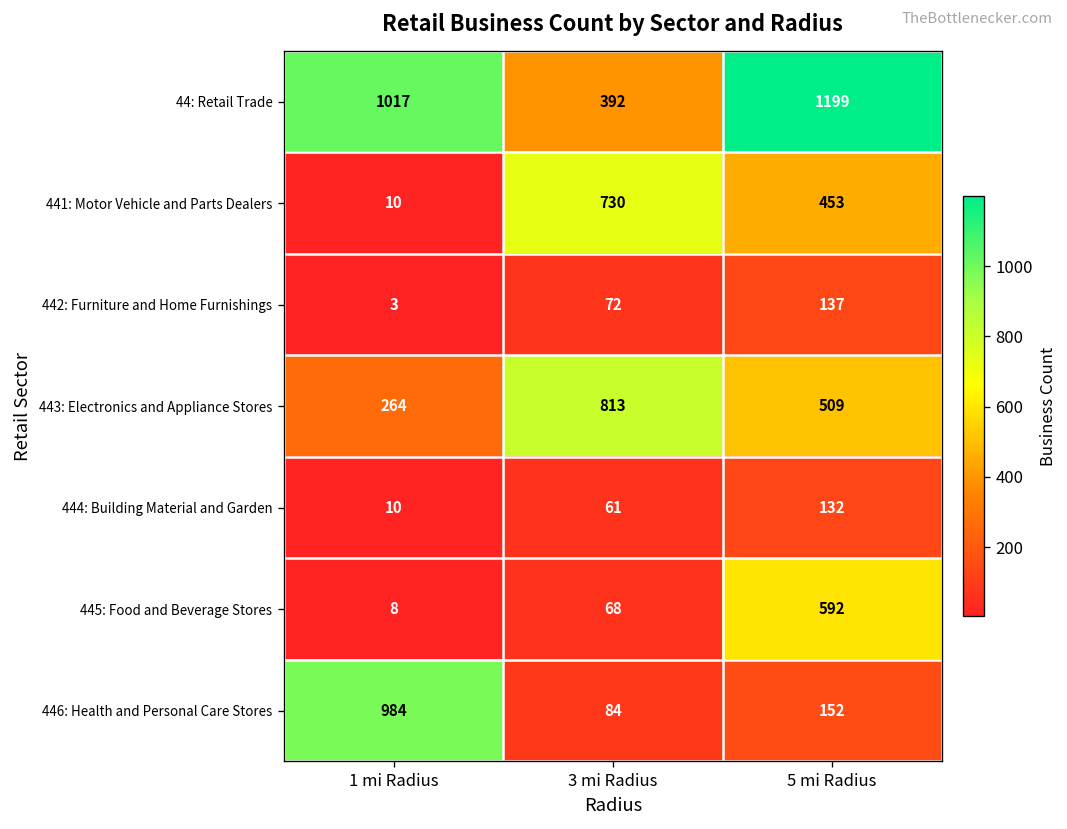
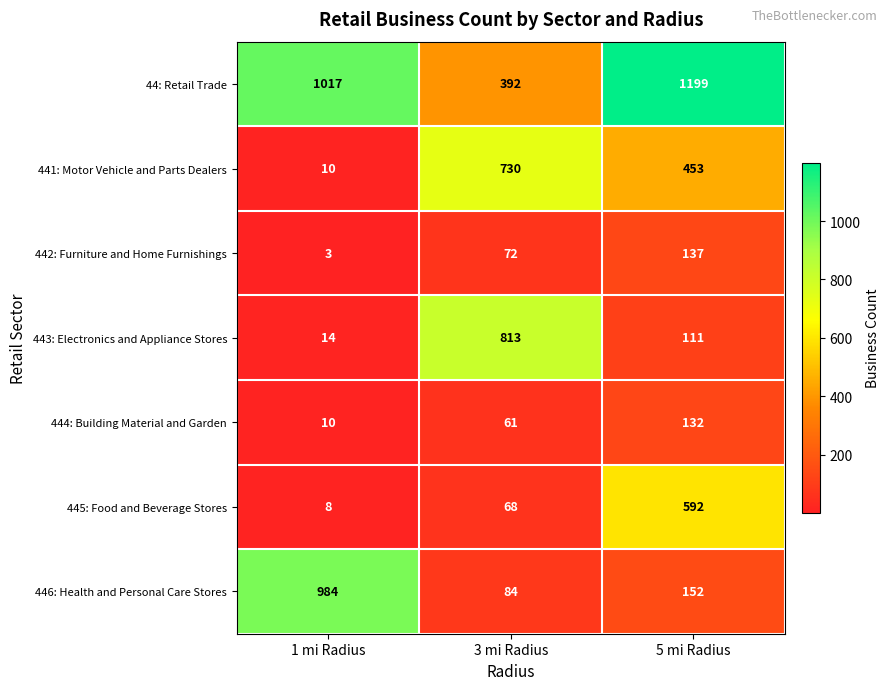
443: Electronics and Appliance Stores, 1 mi Radius: 264 -> 14
443: Electronics and Appliance Stores, 5 mi Radius: 509 -> 111
